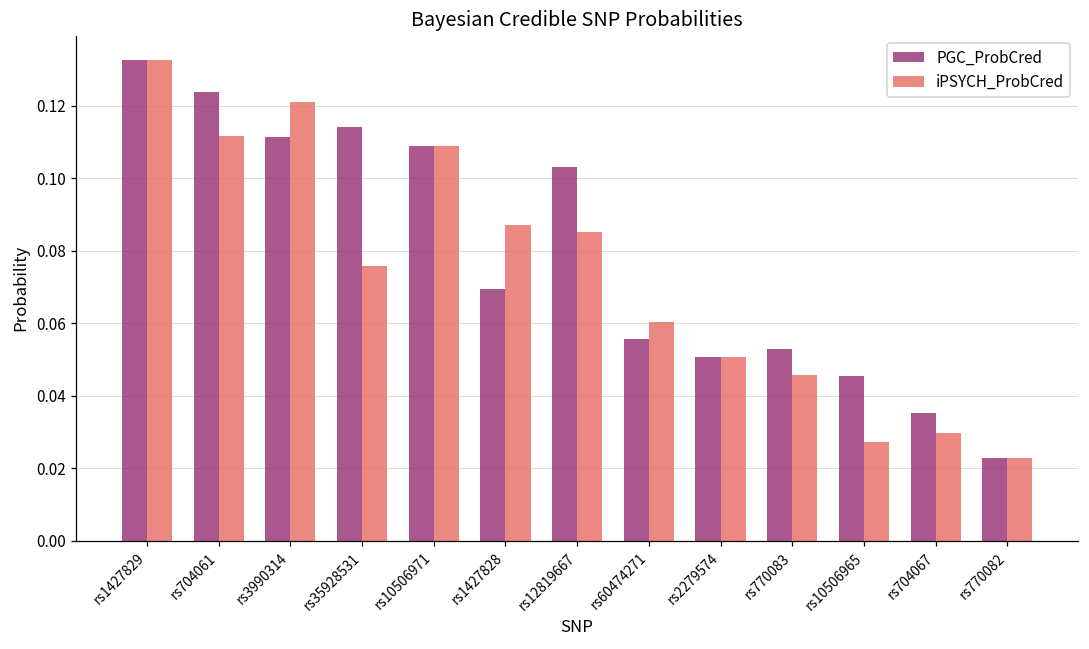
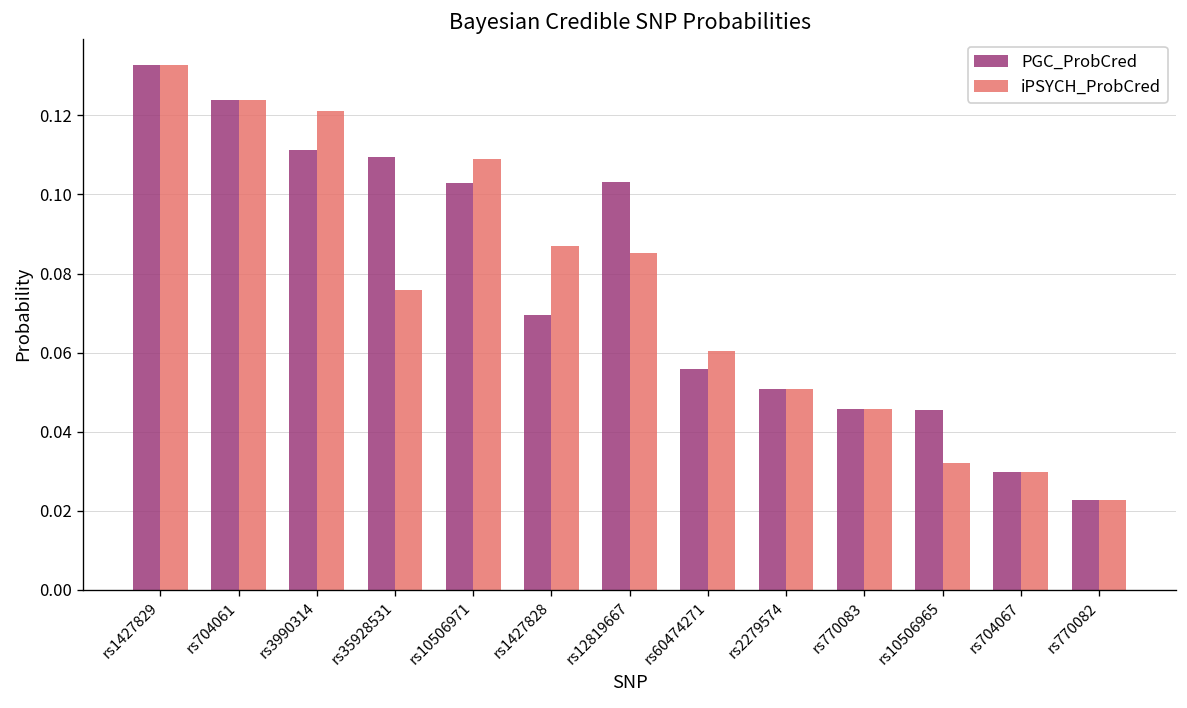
iPSYCH_ProbCred, rs704061: 0.112 -> 0.124
PGC_ProbCred, rs35928531: 0.114 -> 0.110
PGC_ProbCred, rs10506971: 0.109 -> 0.103
PGC_ProbCred, rs770083: 0.053 -> 0.046
iPSYCH_ProbCred, rs10506965: 0.027 -> 0.032
PGC_ProbCred, rs704067: 0.035 -> 0.030
